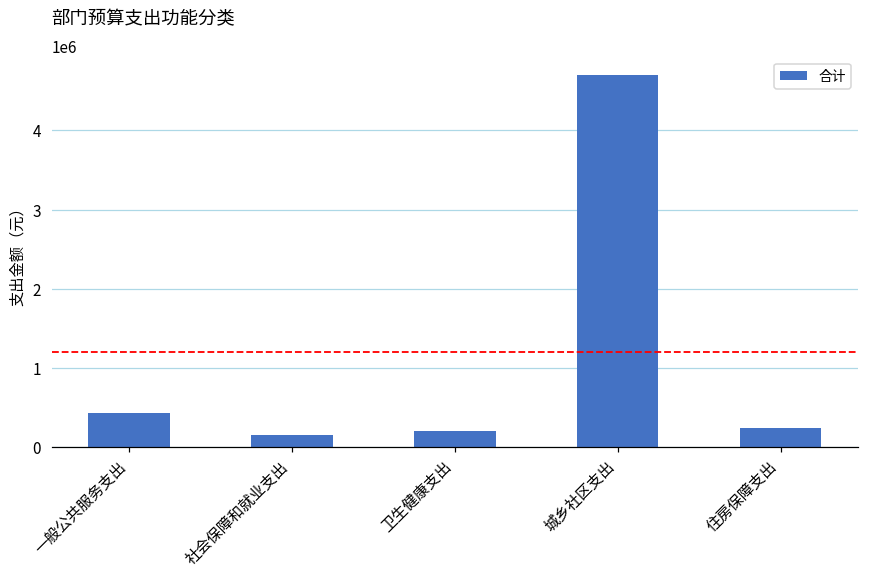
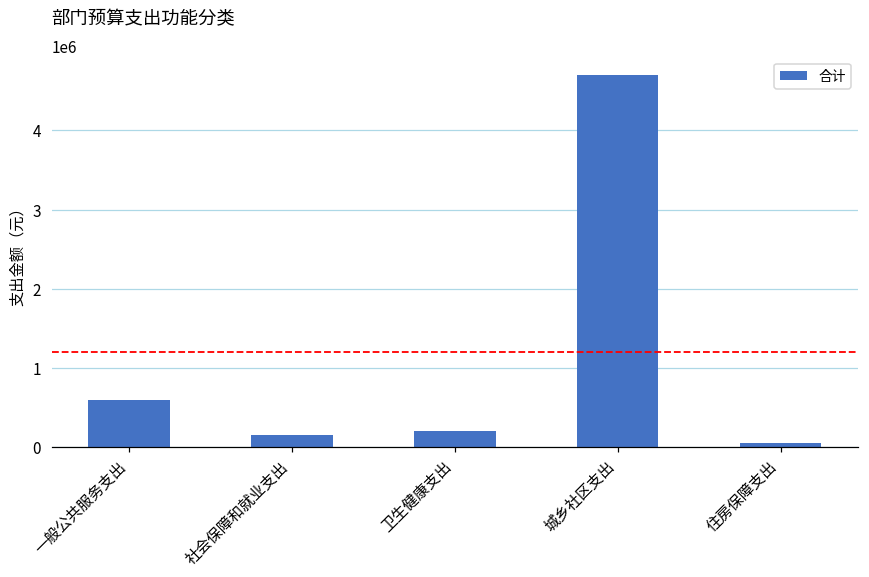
一般公共服务支出: 400000 -> 600000
住房保障支出: 200000 -> 100000
